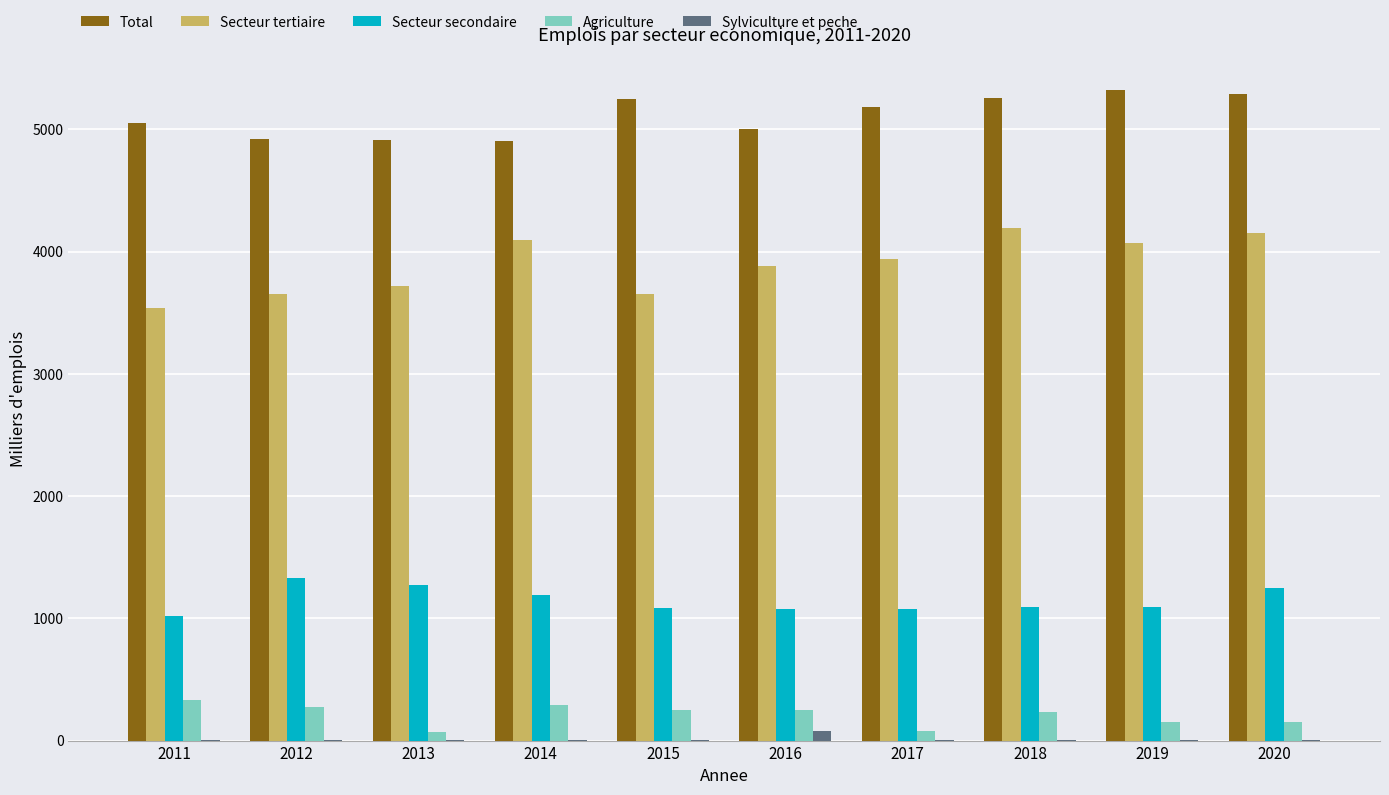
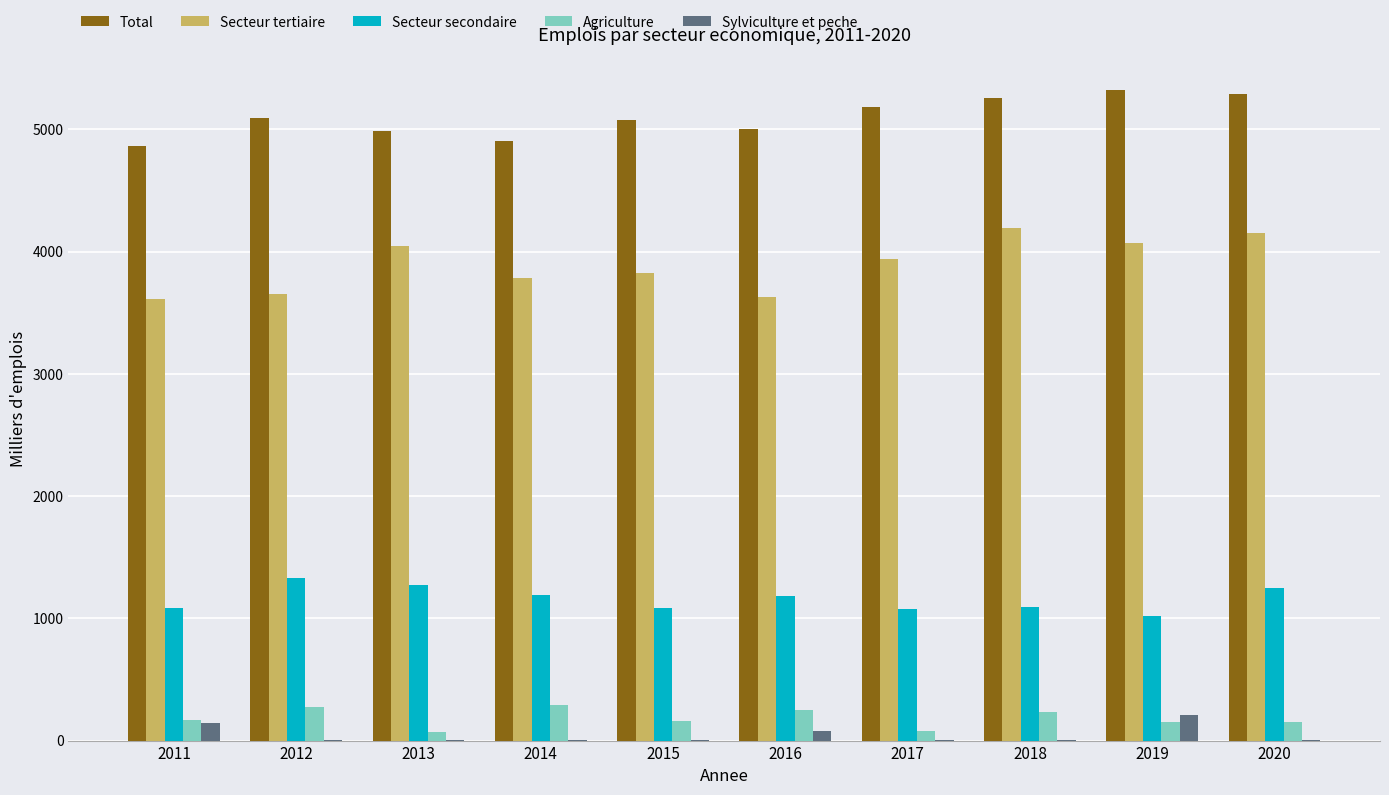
Total, 2011: 5050 -> 4870
Secteur tertiaire, 2011: 3540 -> 3610
Secteur secondaire, 2011: 1020 -> 1090
Agriculture, 2011: 330 -> 170
Sylviculture et peche, 2011: 10 -> 140
Total, 2012: 4920 -> 5090
Total, 2013: 4910 -> 4980
Secteur tertiaire, 2013: 3720 -> 4050
Secteur tertiaire, 2014: 4090 -> 3780
Total, 2015: 5250 -> 5080
Secteur tertiaire, 2015: 3660 -> 3830
Agriculture, 2015: 250 -> 160
Secteur tertiaire, 2016: 3880 -> 3630
Secteur secondaire, 2016: 1080 -> 1180
Secteur secondaire, 2019: 1090 -> 1020
Sylviculture et peche, 2019: 10 -> 210
